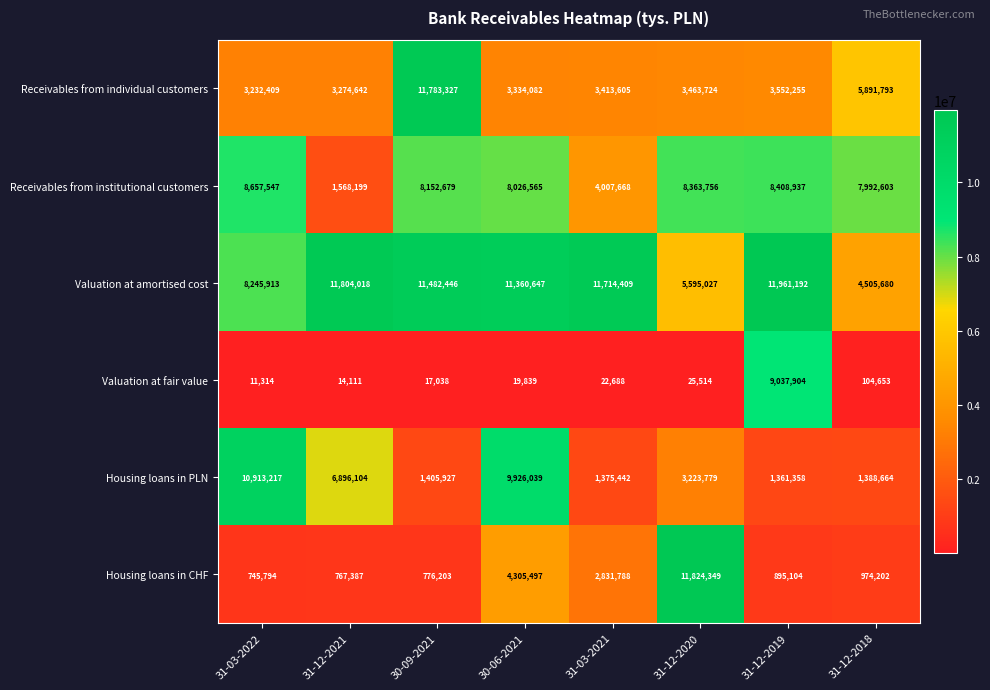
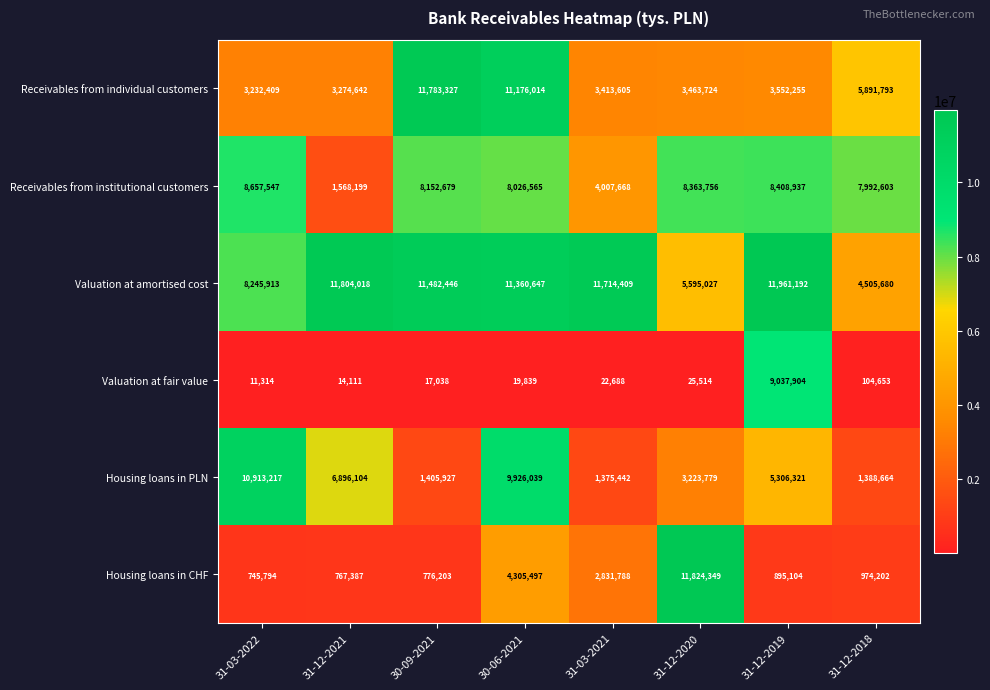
Receivables from individual customers, 30-06-2021: 3,334,082 -> 11,176,014
Housing loans in PLN, 31-12-2019: 1,361,358 -> 5,306,321
